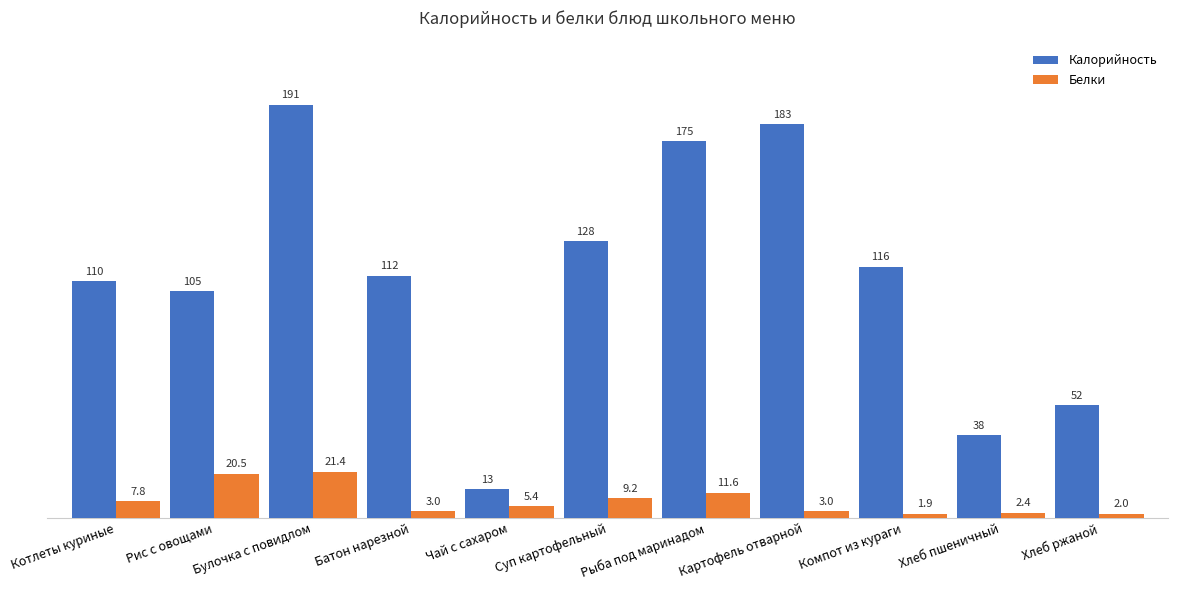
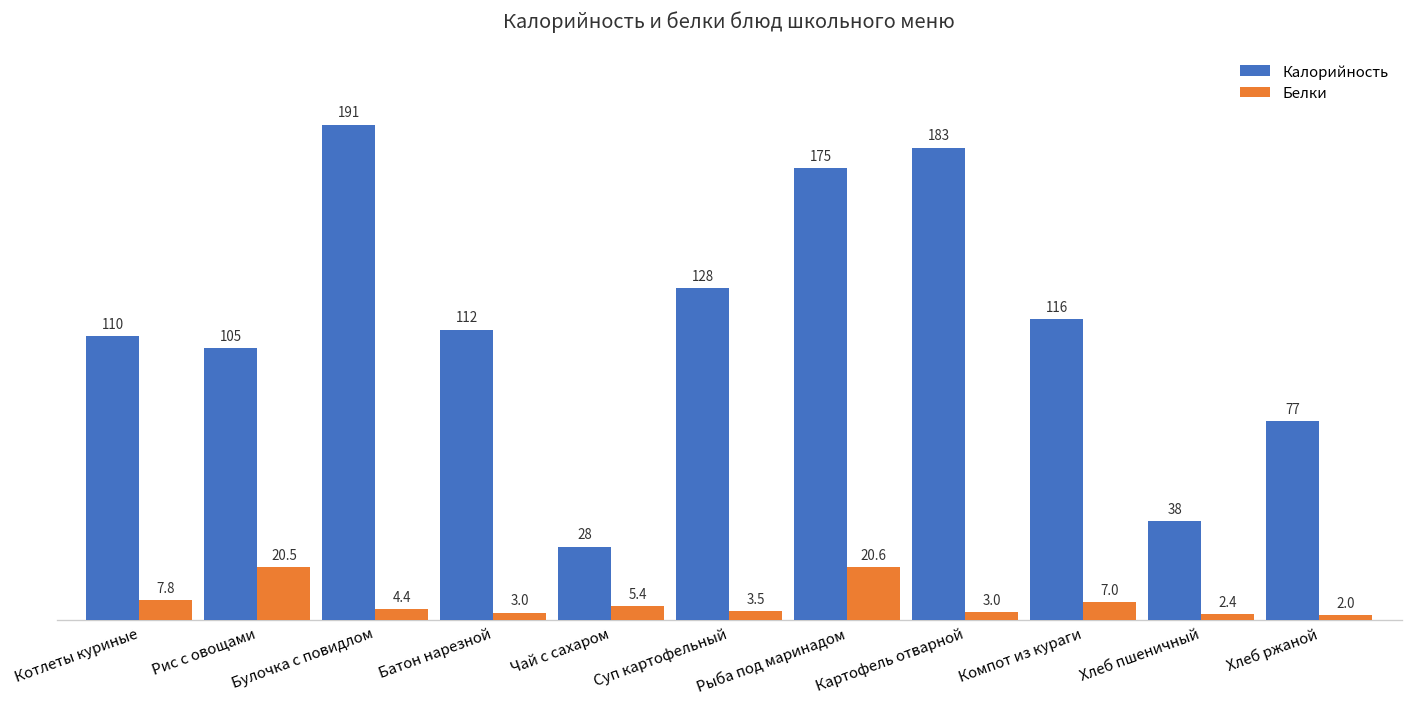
Белки, Булочка с повидлом: 21.4 -> 4.4
Калорийность, Чай с сахаром: 13 -> 28
Белки, Суп картофельный: 9.2 -> 3.5
Белки, Рыба под маринадом: 11.6 -> 20.6
Белки, Компот из кураги: 1.9 -> 7.0
Калорийность, Хлеб ржаной: 52 -> 77
